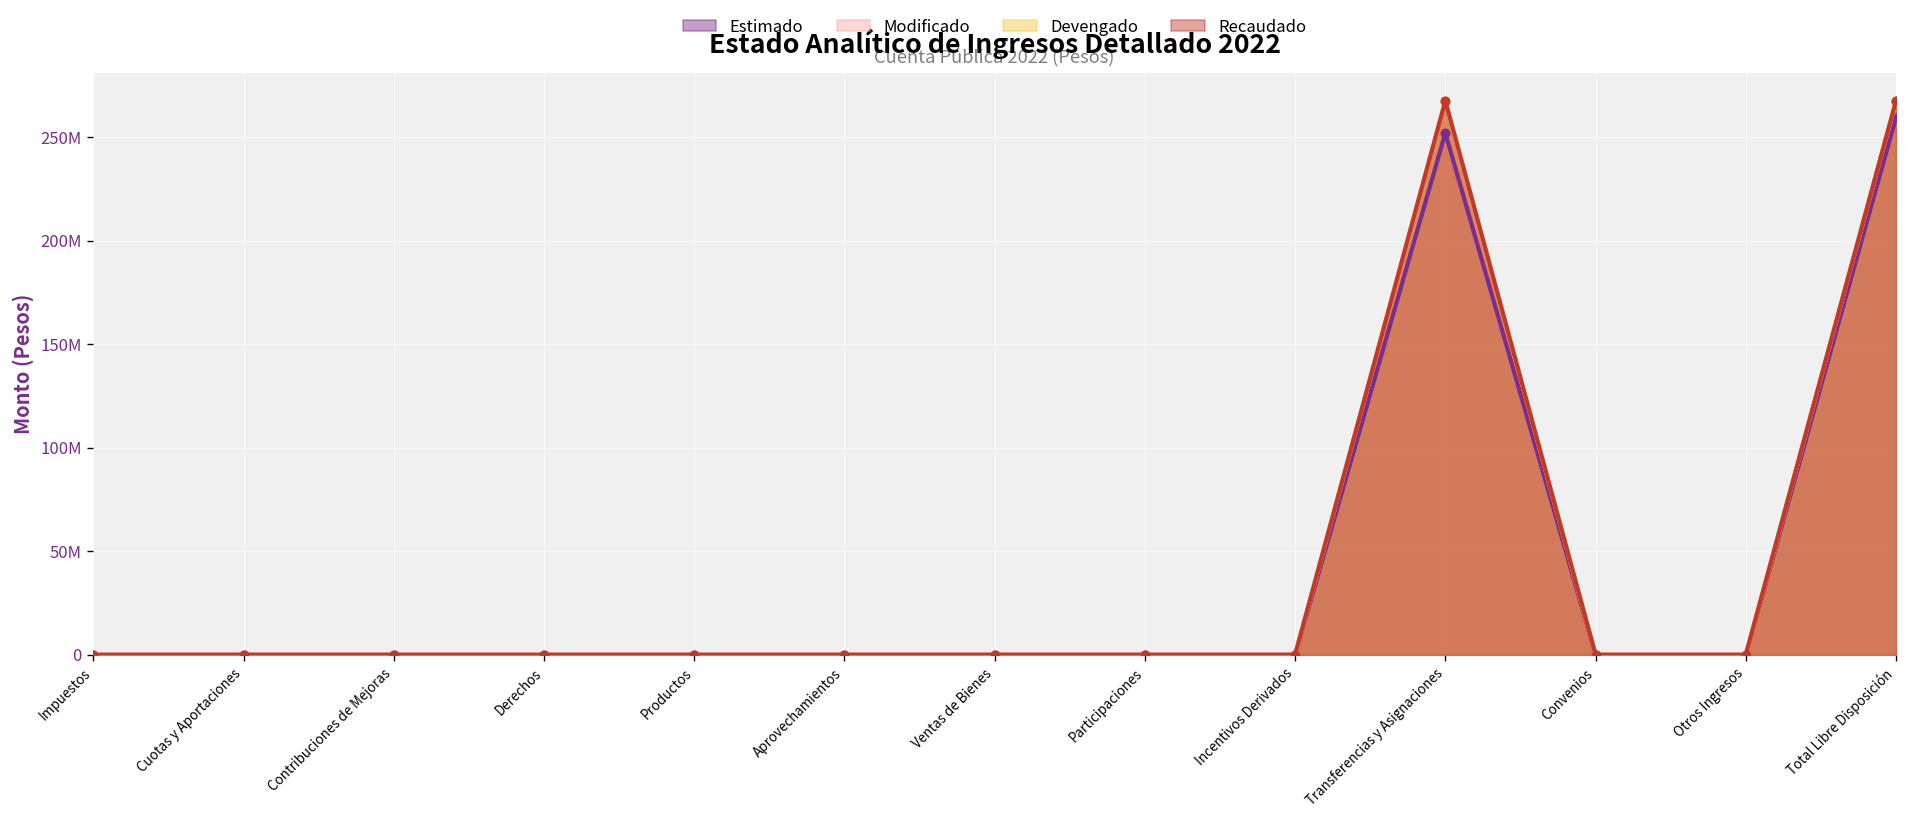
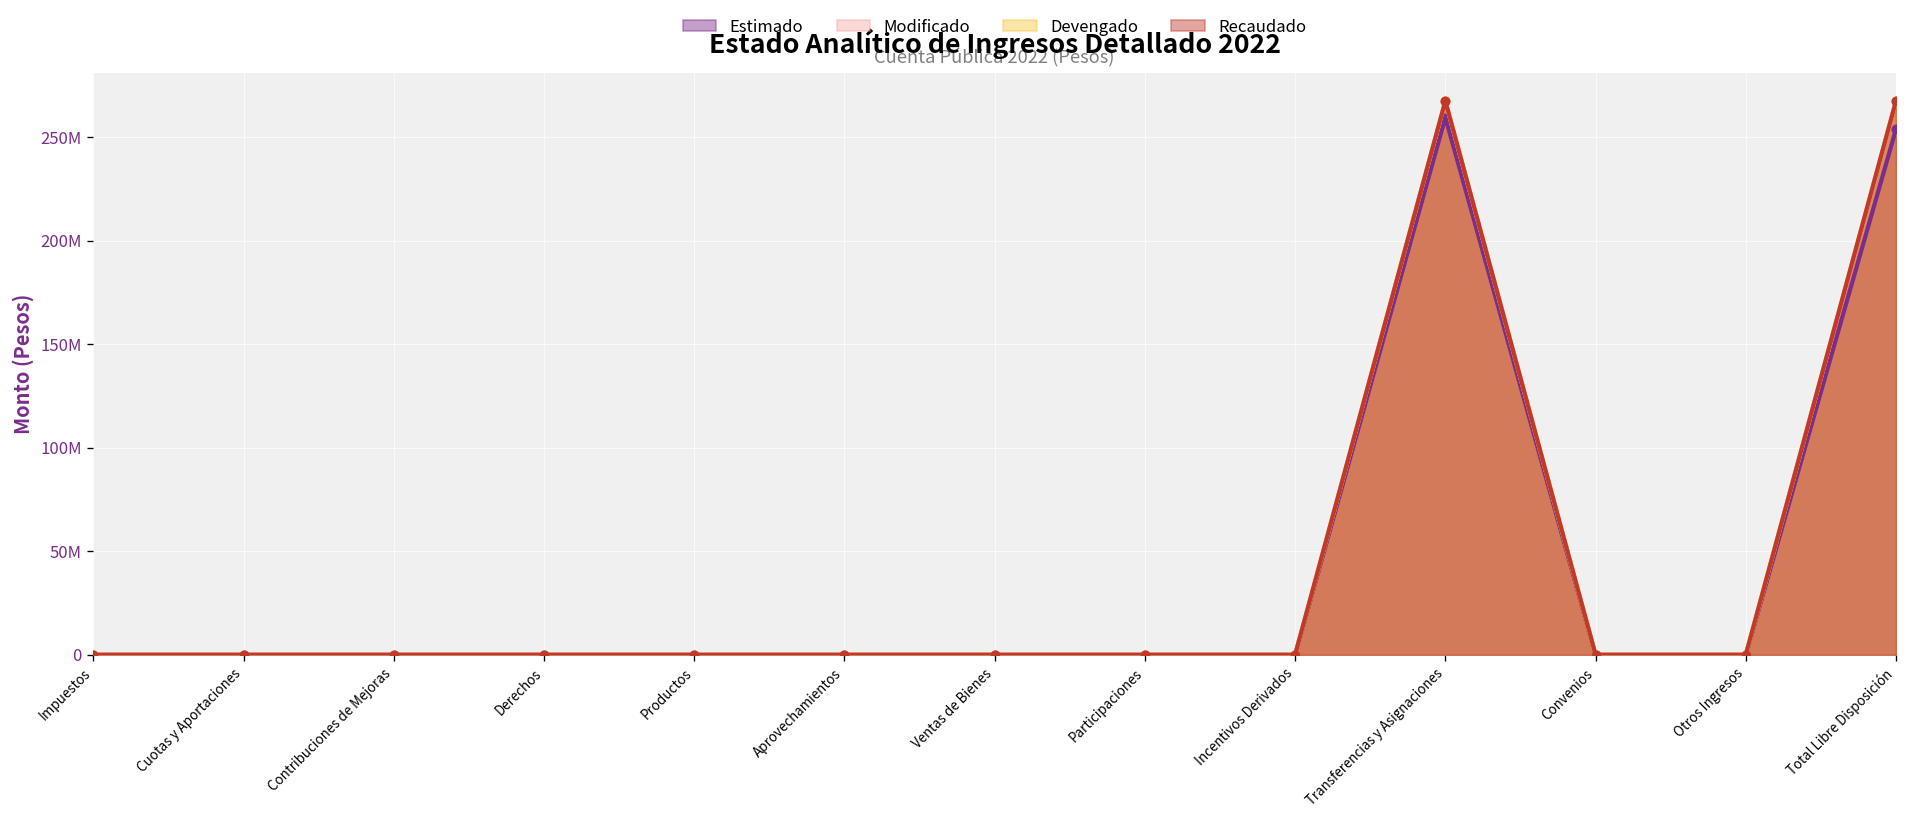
Estimado, Transferencias y Asignaciones: 252000000 -> 260000000
Estimado, Total Libre Disposición: 260000000 -> 254000000
